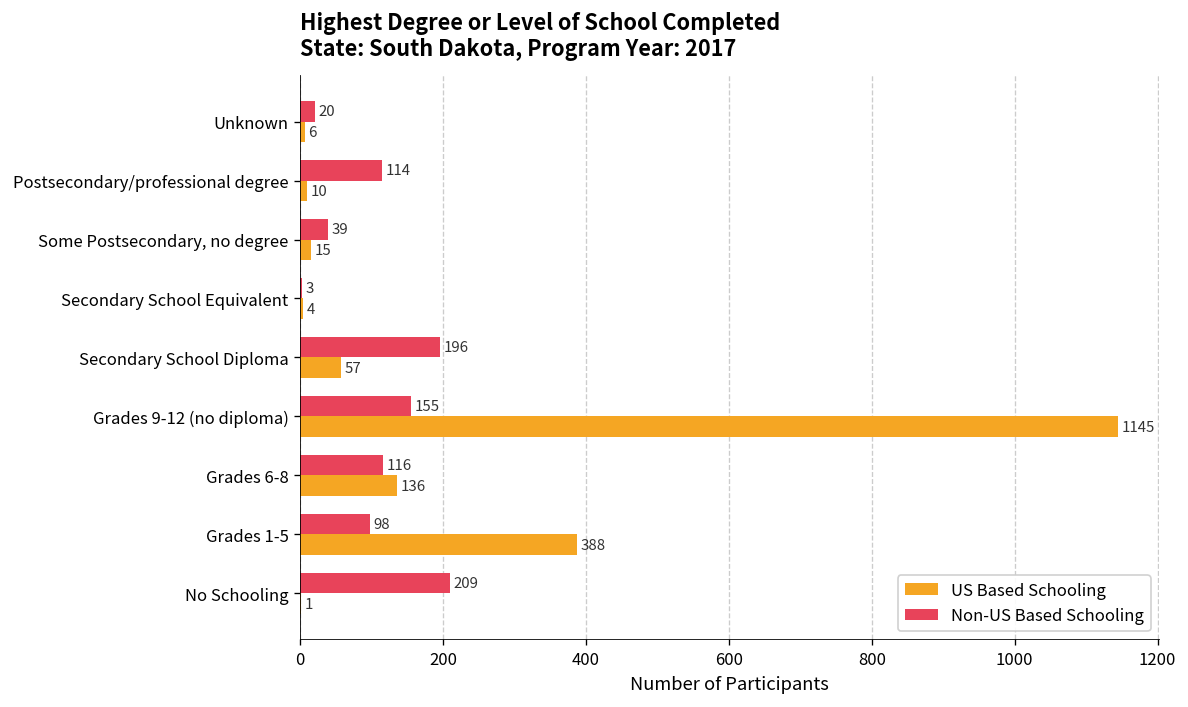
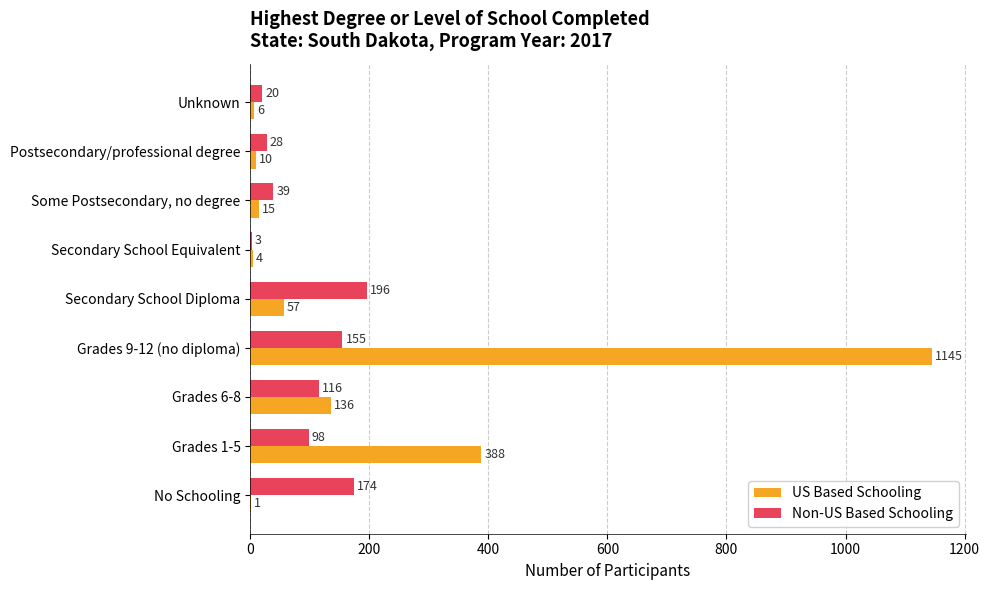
Non-US Based Schooling, Postsecondary/professional degree: 114 -> 28
Non-US Based Schooling, No Schooling: 209 -> 174
